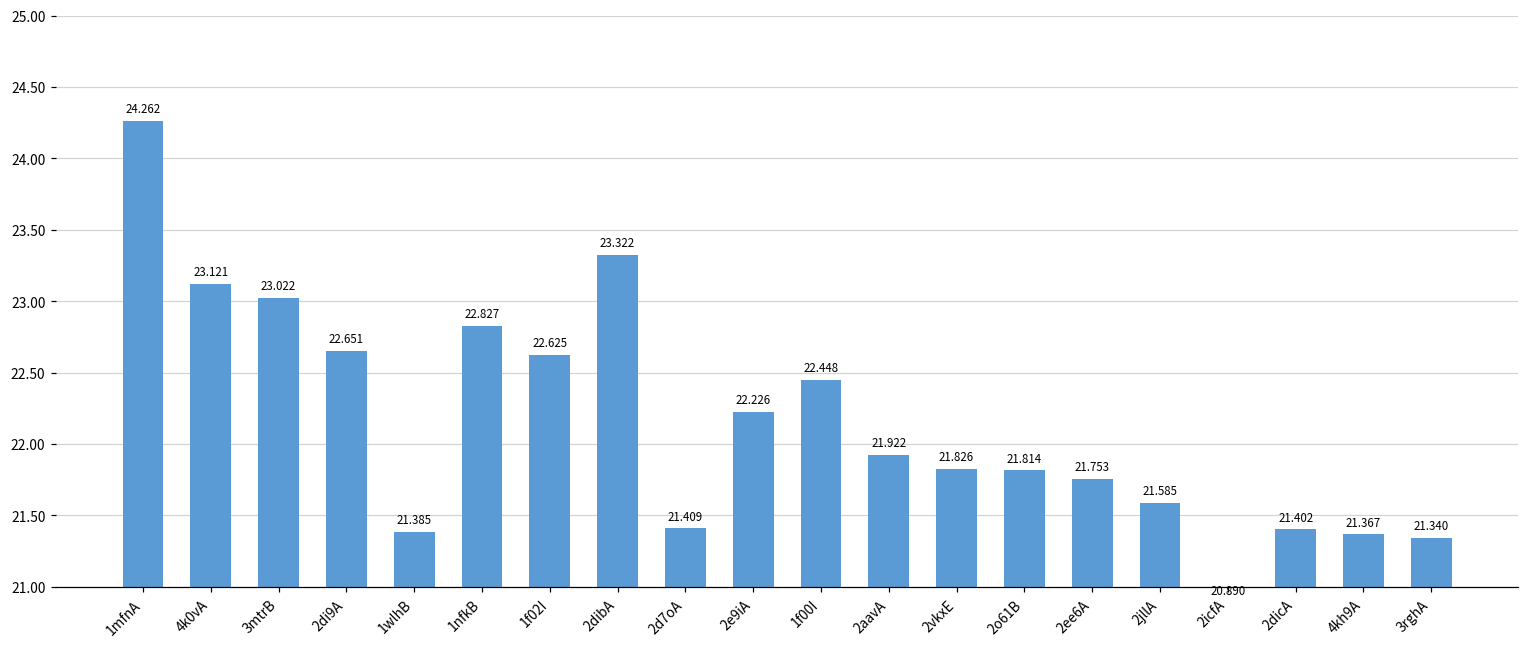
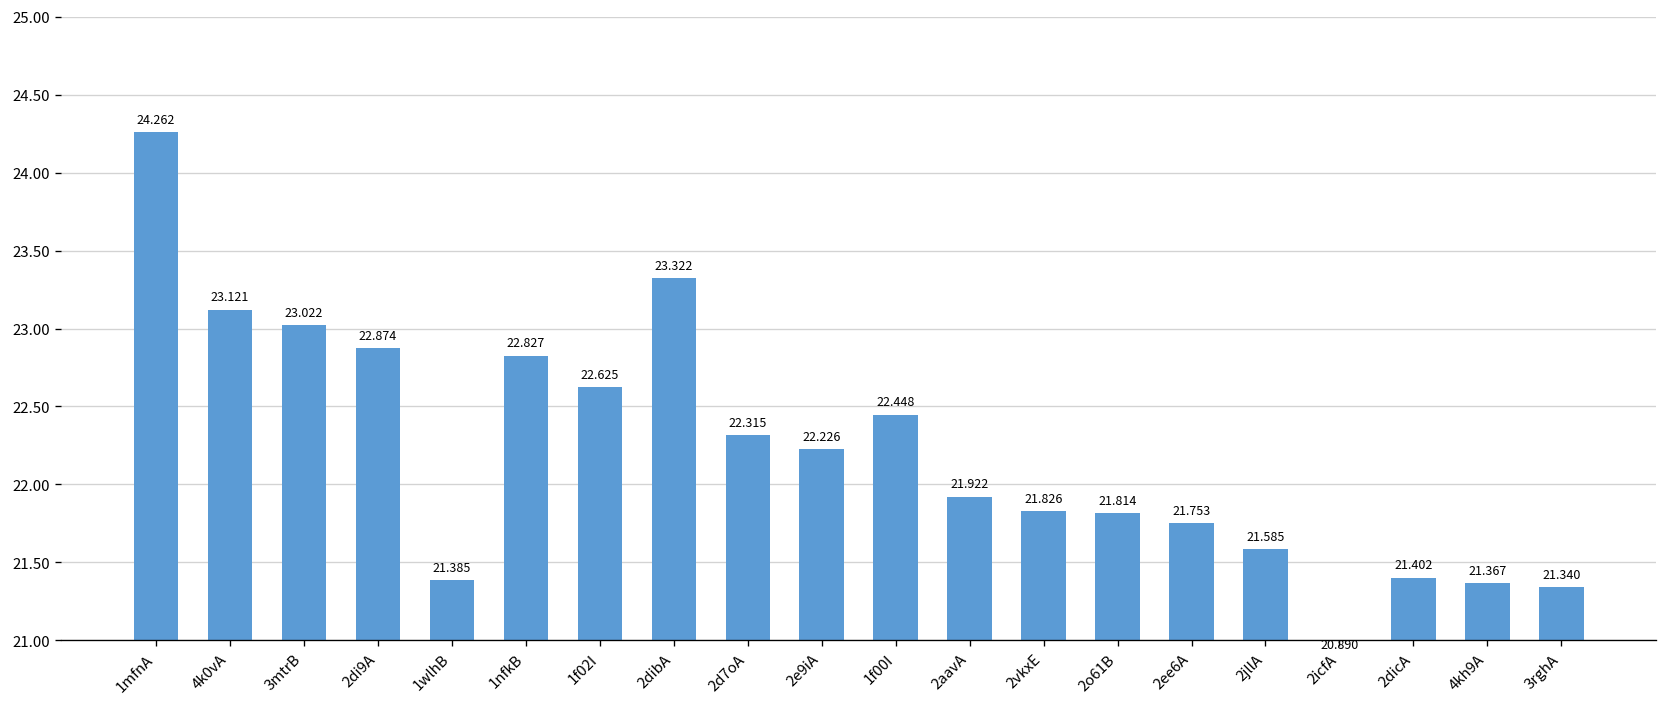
2di9A: 22.651 -> 22.874
2d7oA: 21.409 -> 22.315
